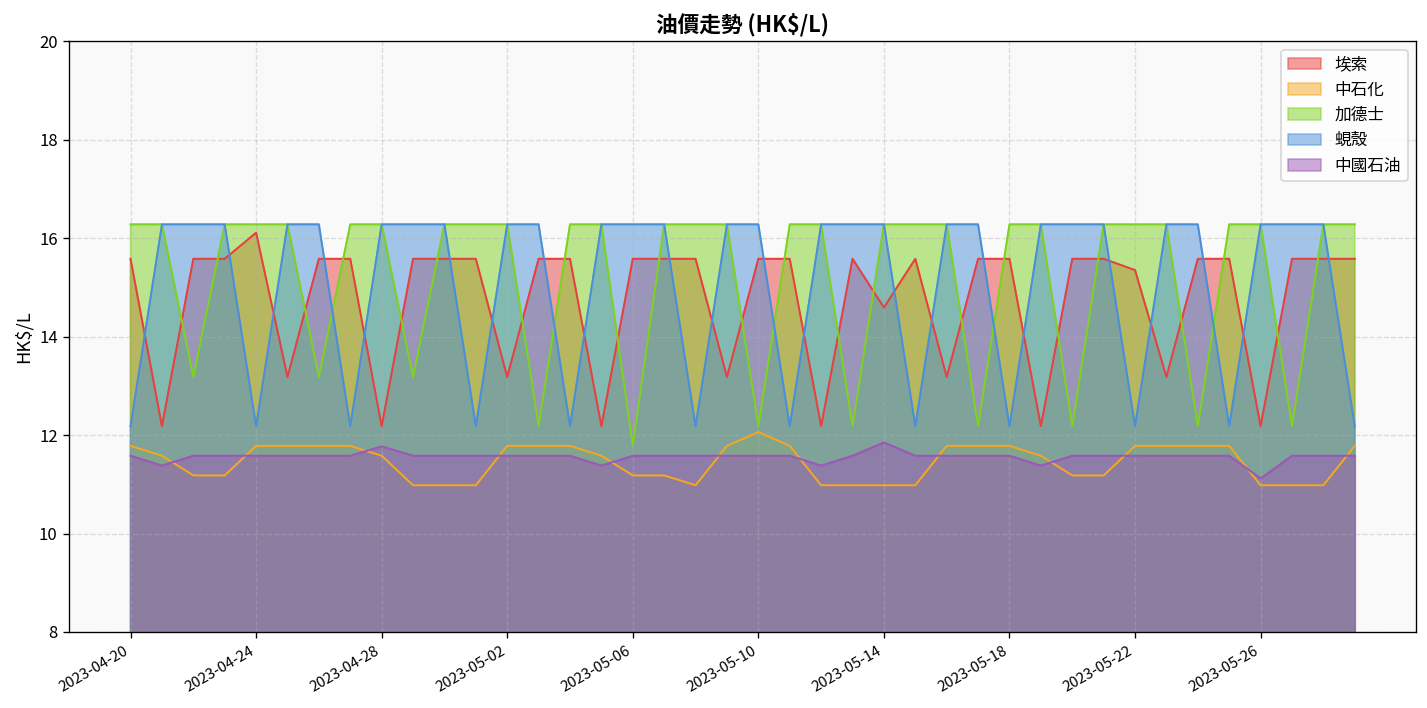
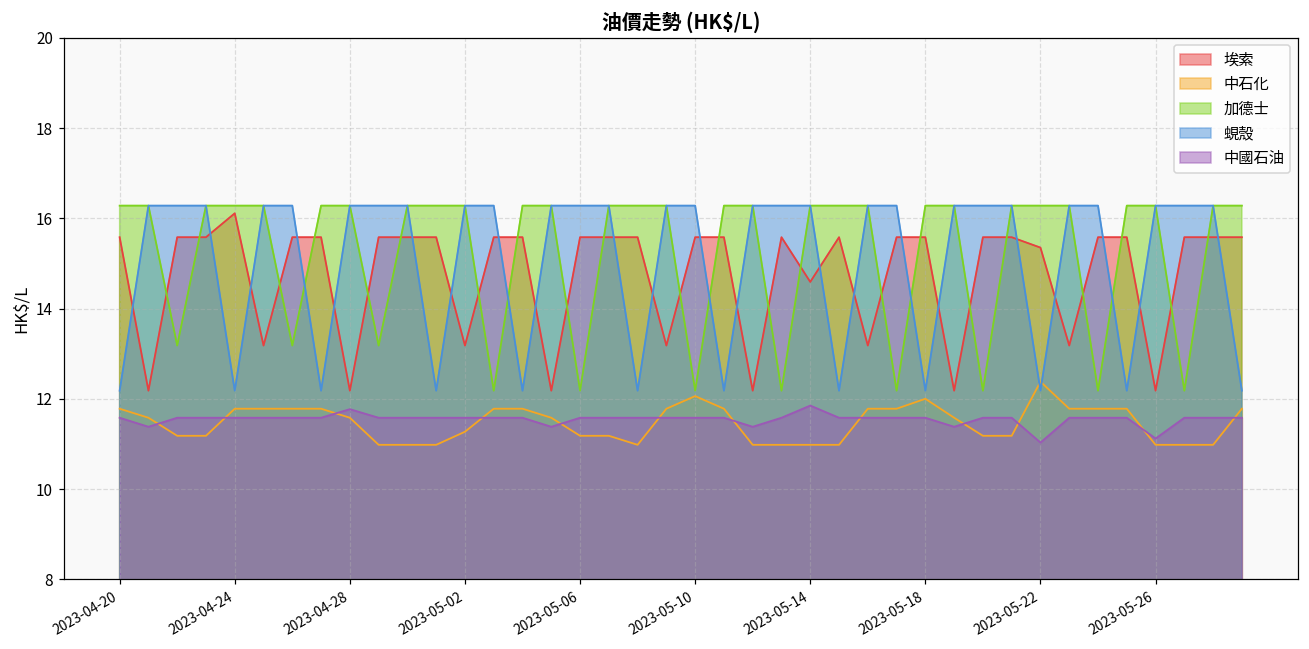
中石化, 2023-05-02: 11.8 -> 11.3
加德士, 2023-05-06: 11.8 -> 12.2
中石化, 2023-05-18: 11.8 -> 12.0
中石化, 2023-05-22: 11.8 -> 12.4
中國石油, 2023-05-22: 11.6 -> 11.0
